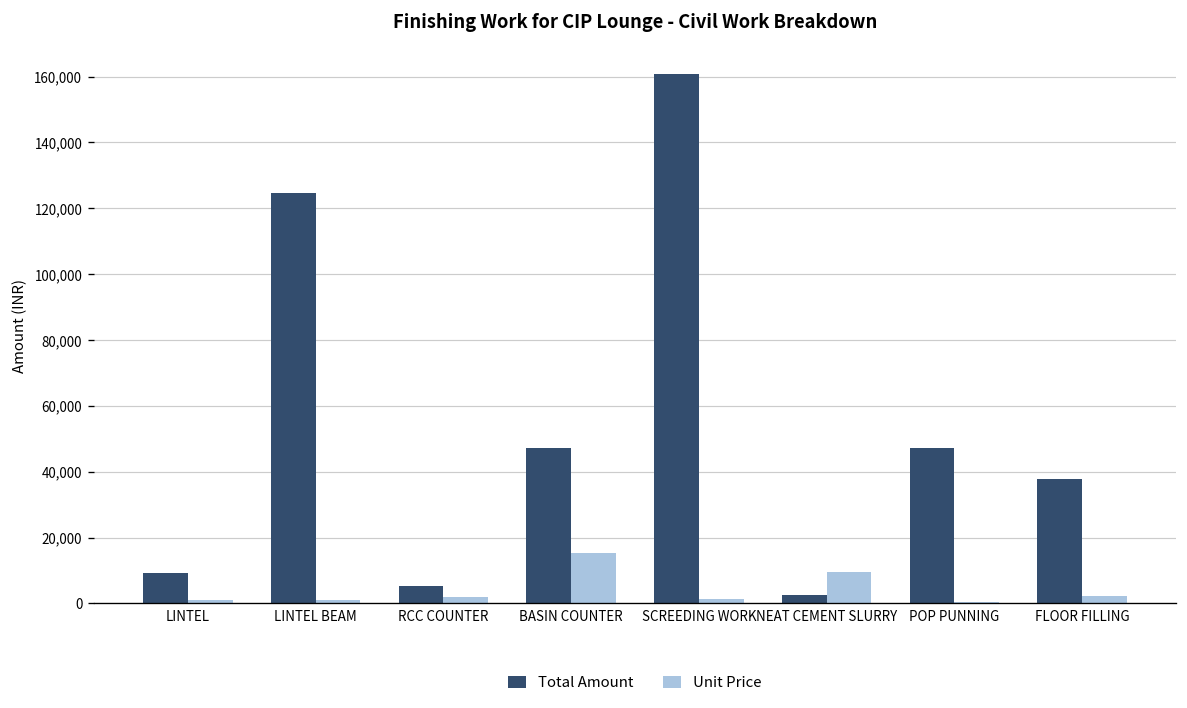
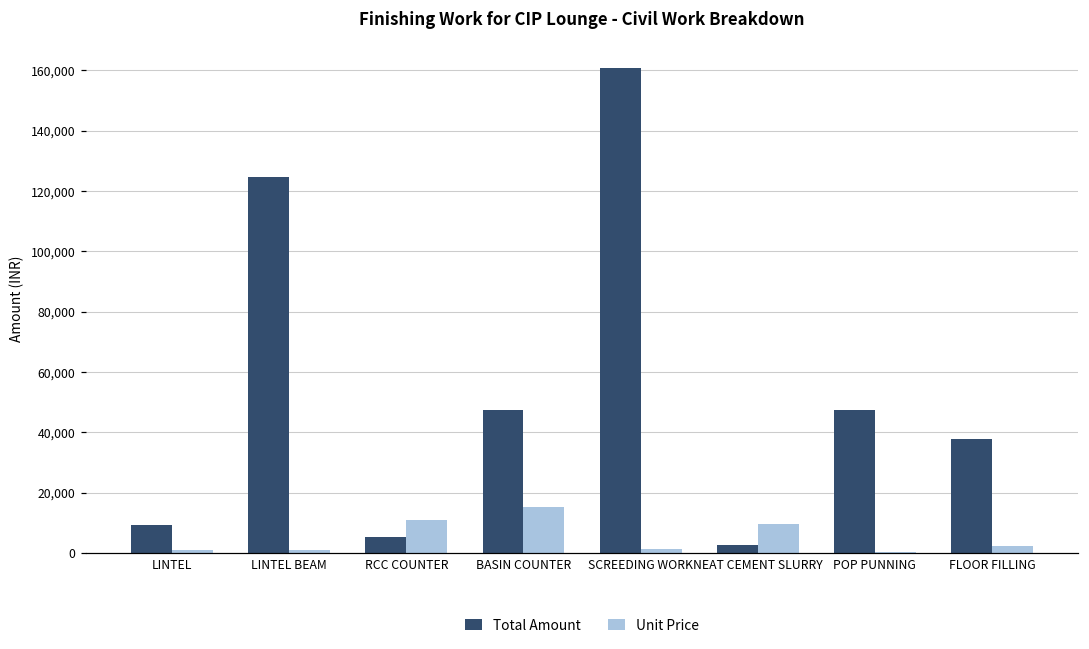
Unit Price, RCC COUNTER: 2,000 -> 11,000
